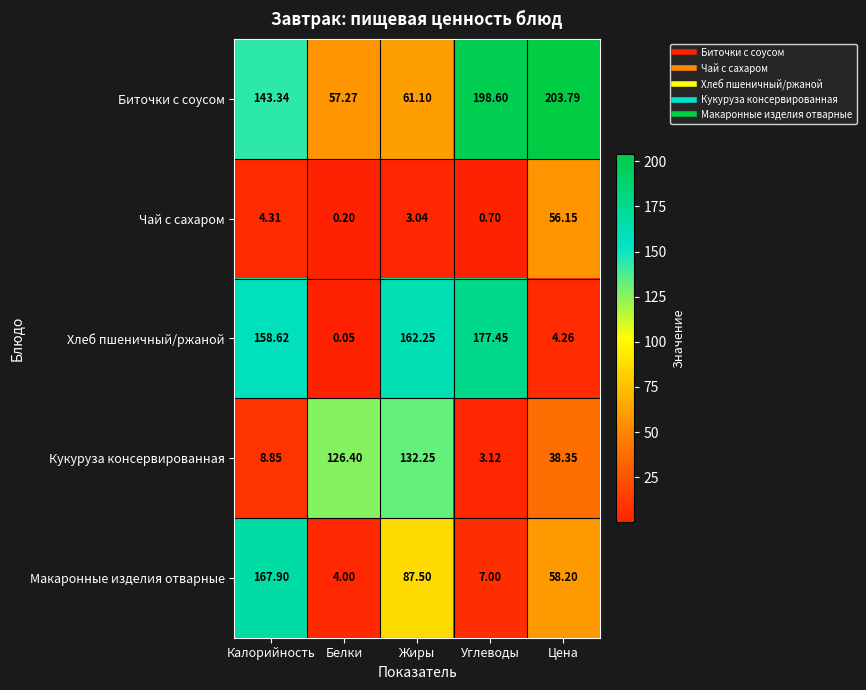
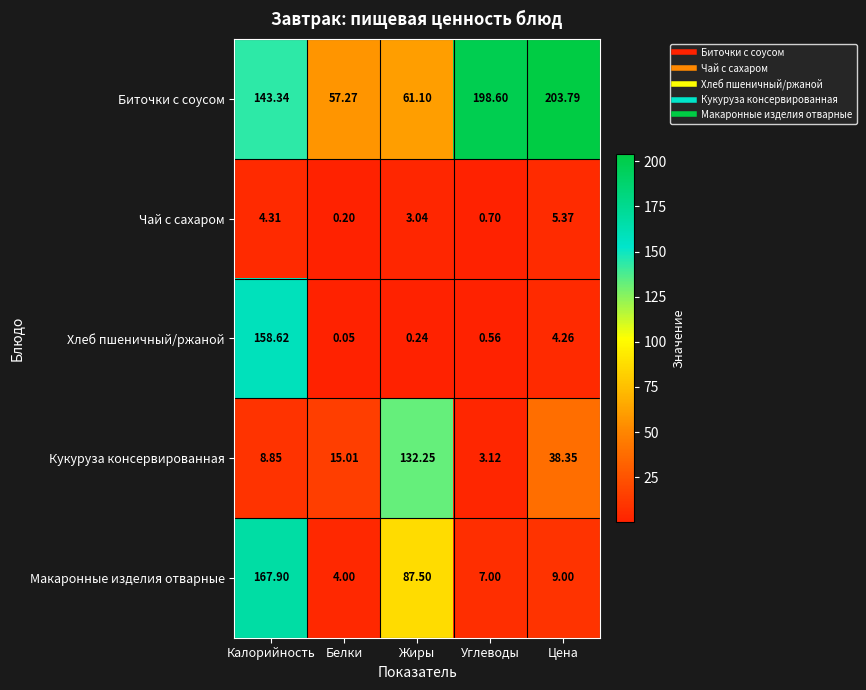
Чай с сахаром, Цена: 56.15 -> 5.37
Хлеб пшеничный/ржаной, Жиры: 162.25 -> 0.24
Хлеб пшеничный/ржаной, Углеводы: 177.45 -> 0.56
Кукуруза консервированная, Белки: 126.40 -> 15.01
Макаронные изделия отварные, Цена: 58.20 -> 9.00
